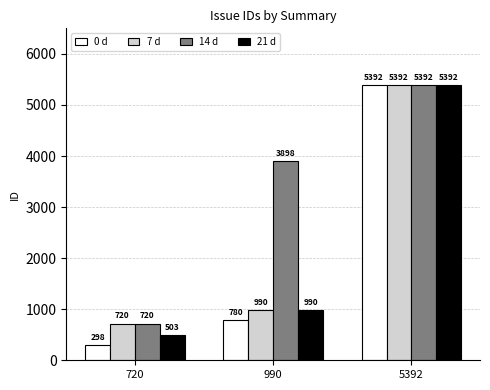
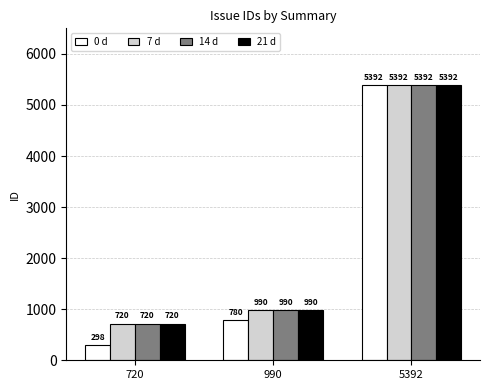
21 d, 720: 503 -> 720
14 d, 990: 3898 -> 990
